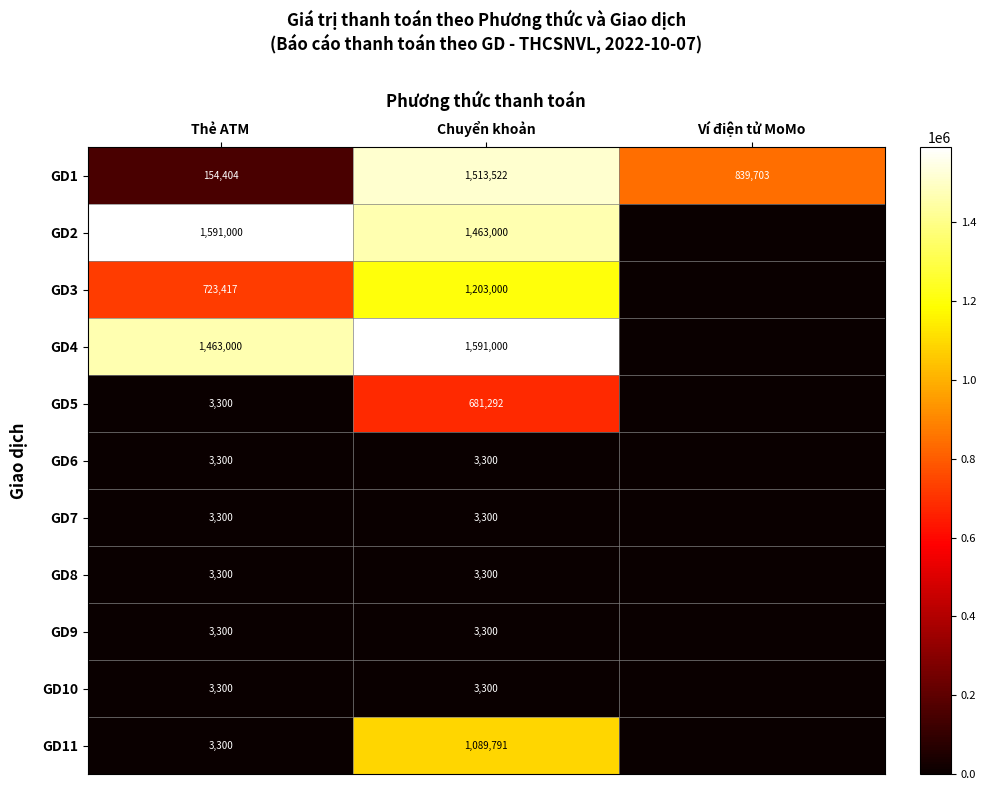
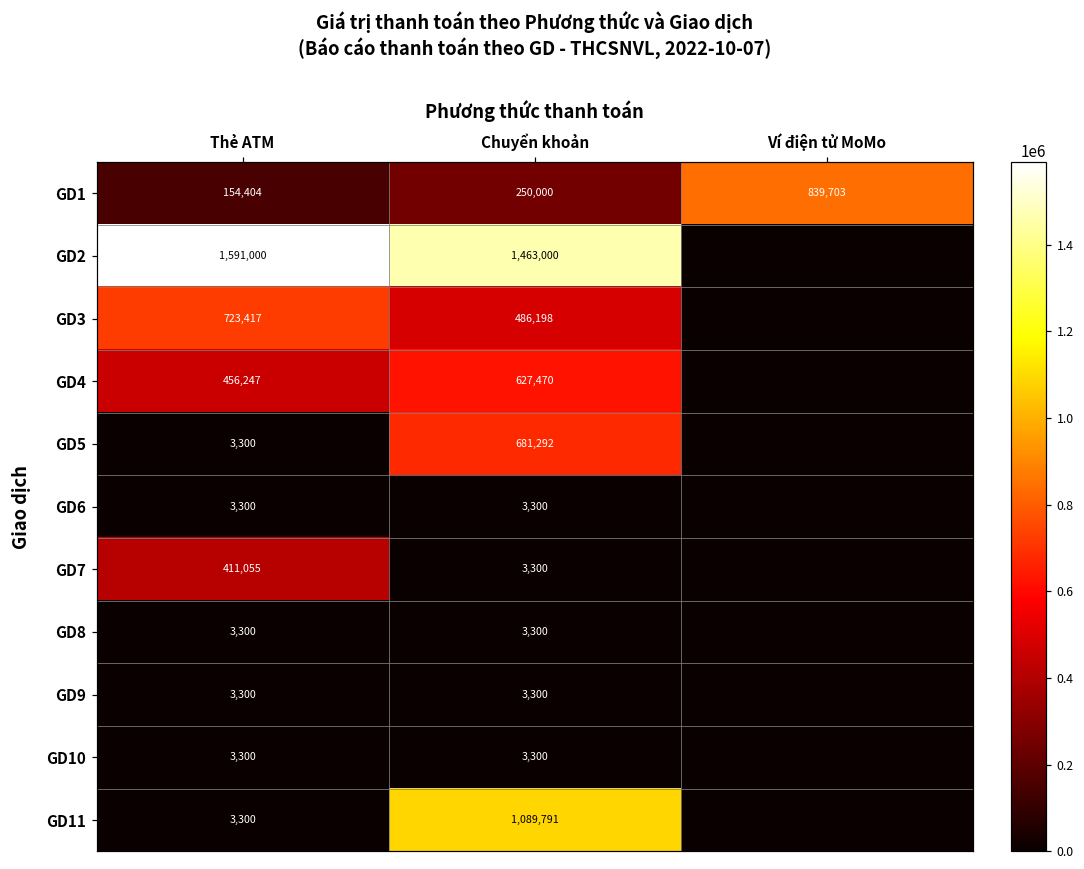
GD1, Chuyển khoản: 1,513,522 -> 250,000
GD3, Chuyển khoản: 1,203,000 -> 486,198
GD4, Thẻ ATM: 1,463,000 -> 456,247
GD4, Chuyển khoản: 1,591,000 -> 627,470
GD7, Thẻ ATM: 3,300 -> 411,055
